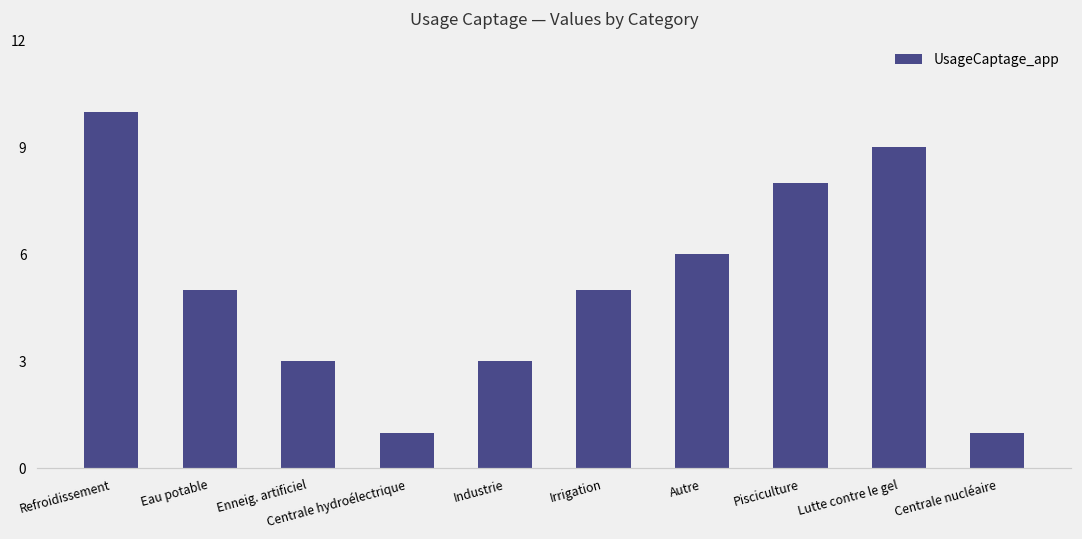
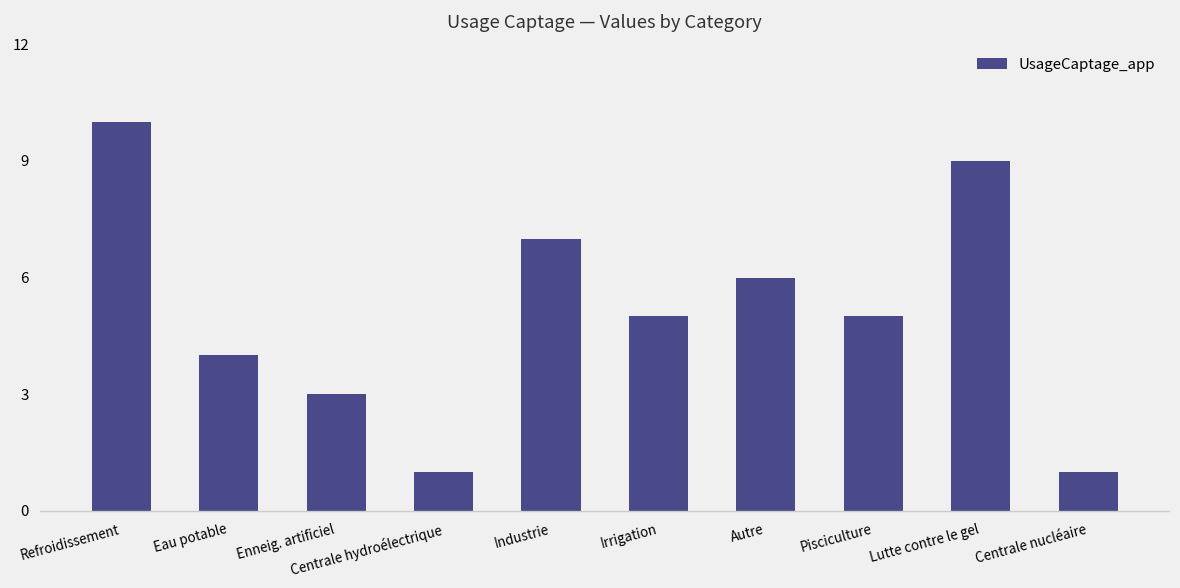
Eau potable: 5 -> 4
Industrie: 3 -> 7
Pisciculture: 8 -> 5
